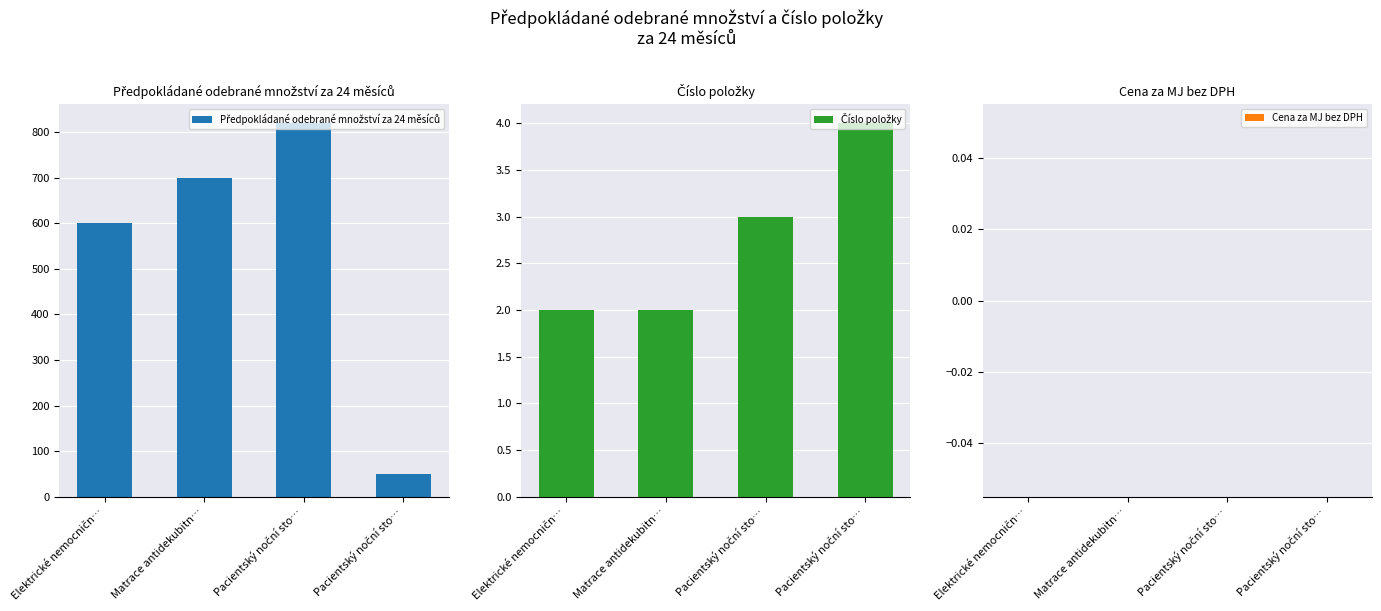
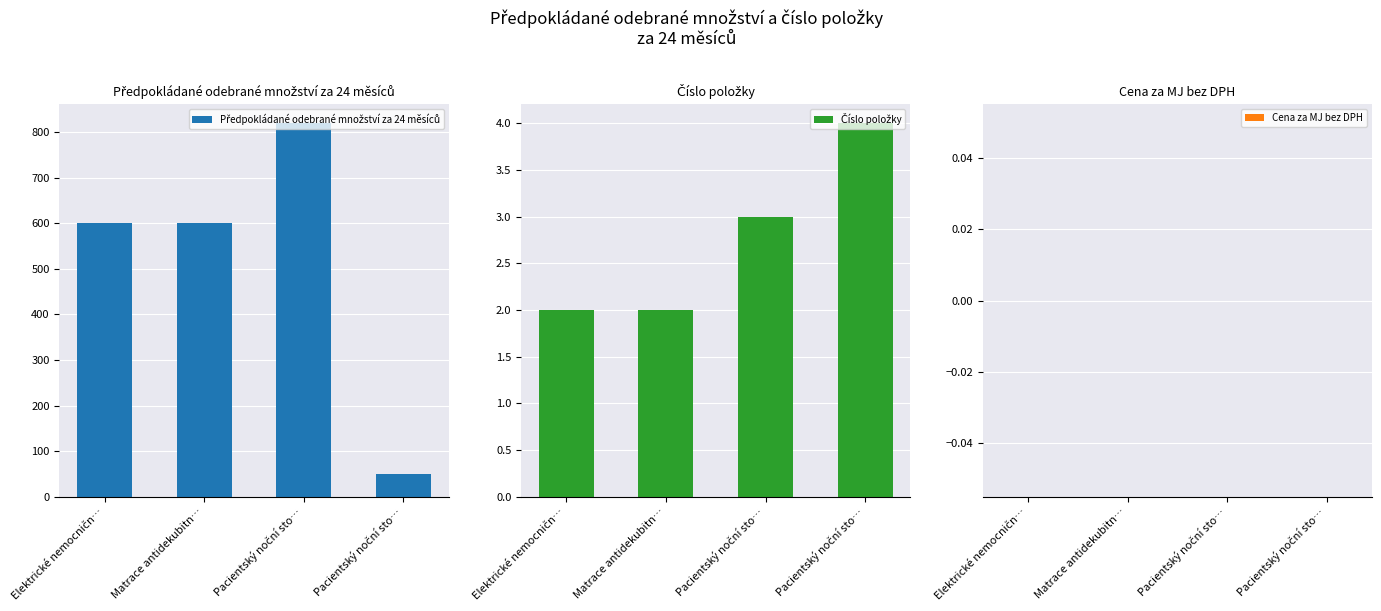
Předpokládané odebrané množství za 24 měsíců, Matrace antidekubitn…: 700 -> 600
